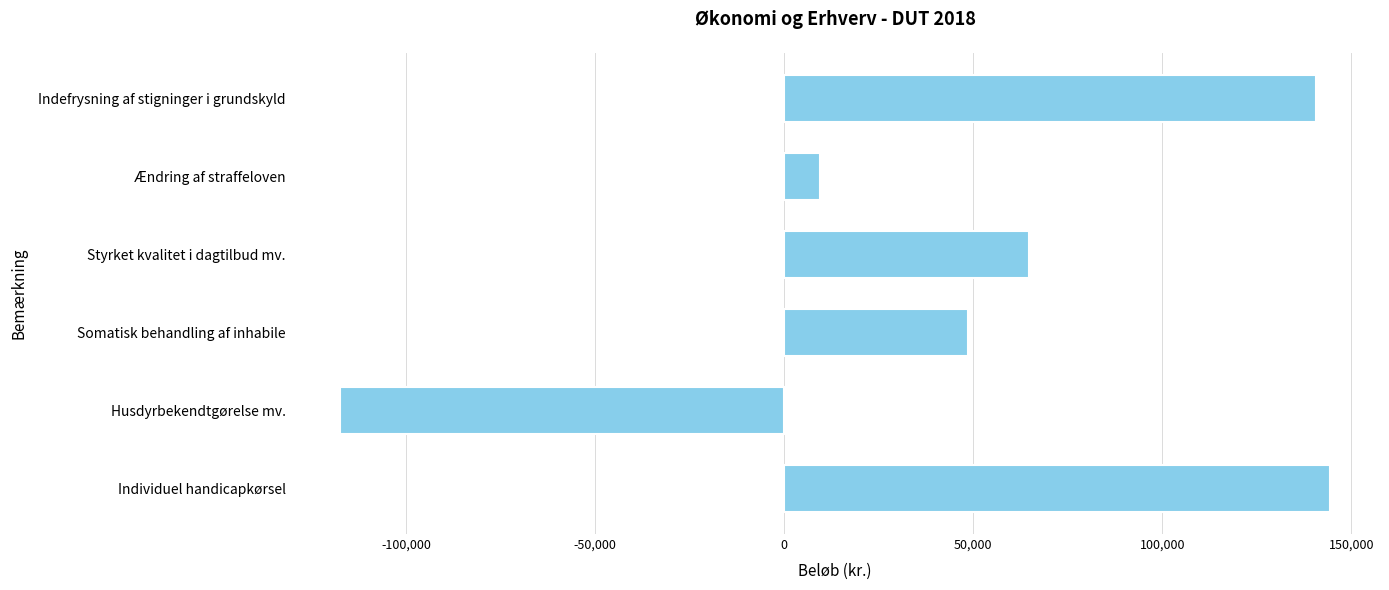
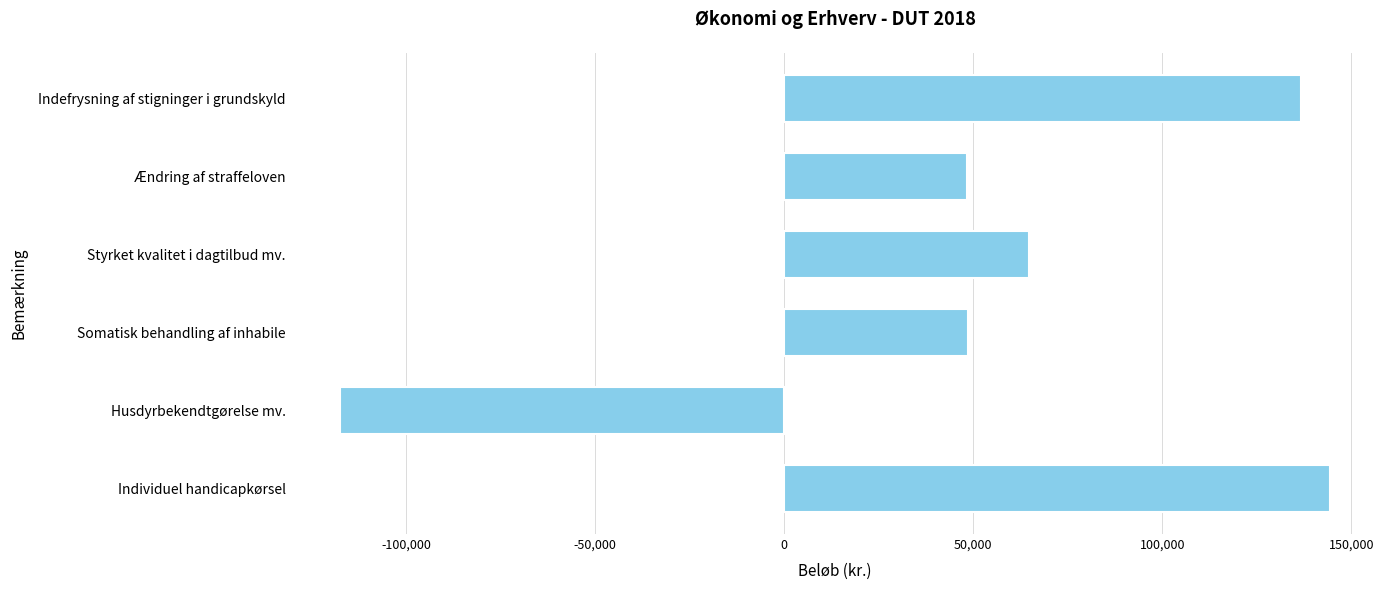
Indefrysning af stigninger i grundskyld: 141,000 -> 137,000
Ændring af straffeloven: 10,000 -> 48,000
